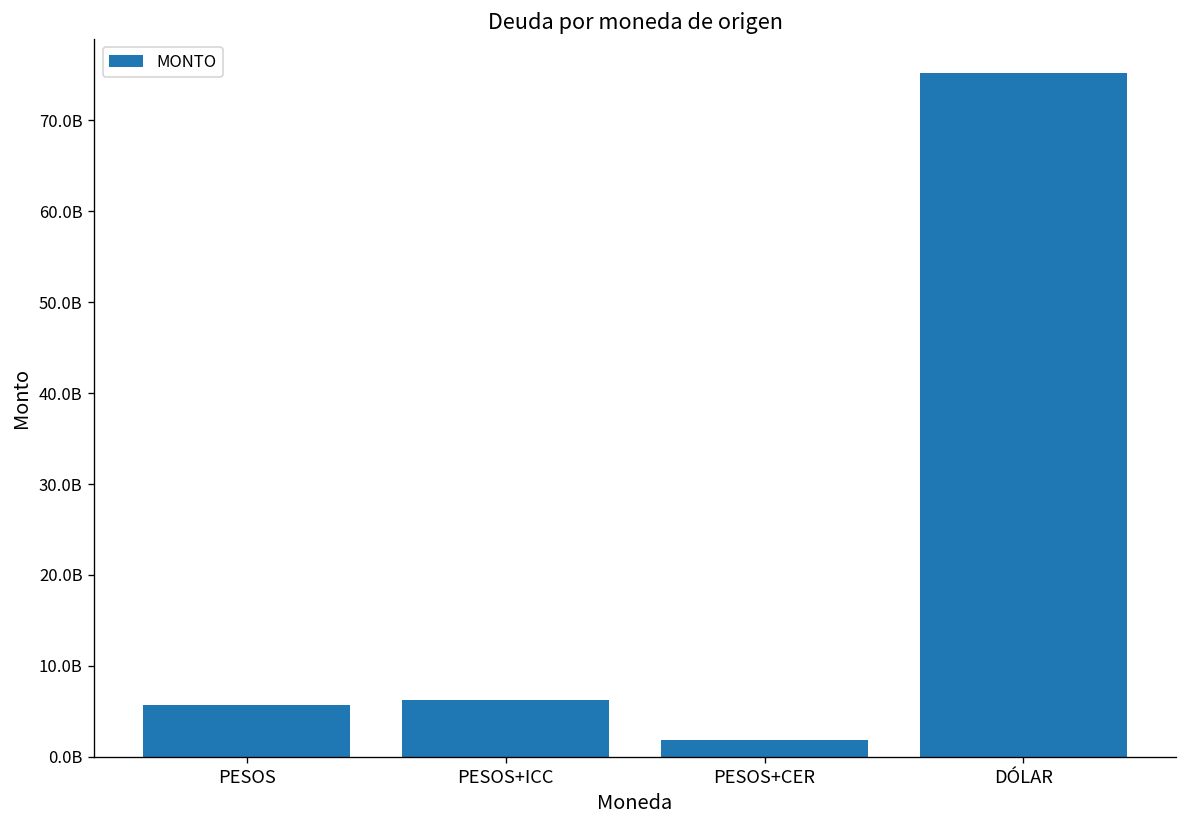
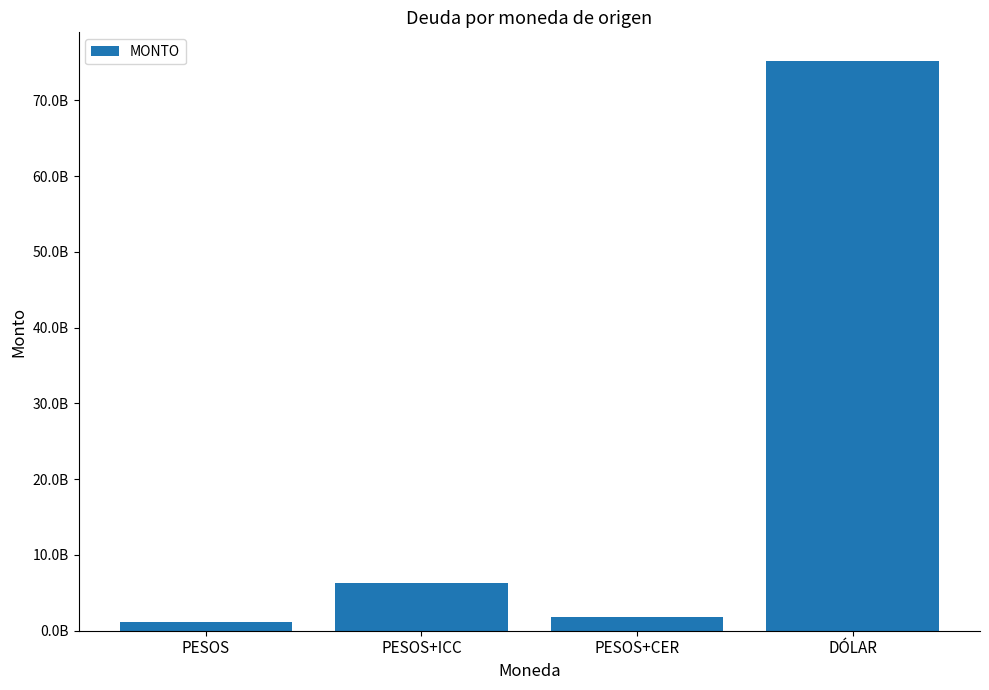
PESOS: 6000000000 -> 1000000000
